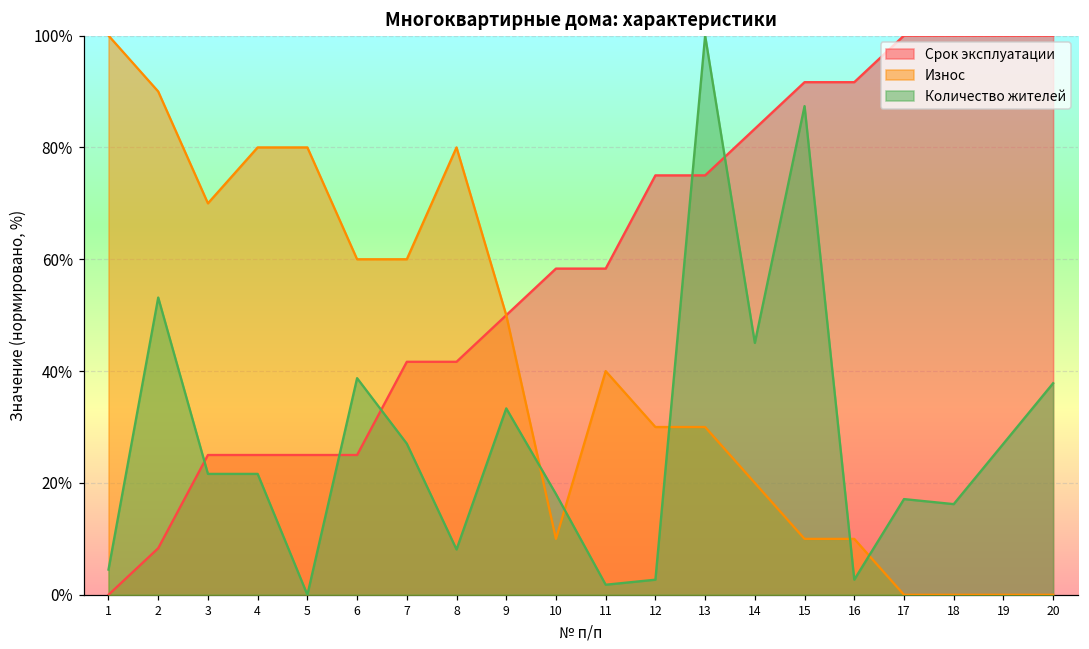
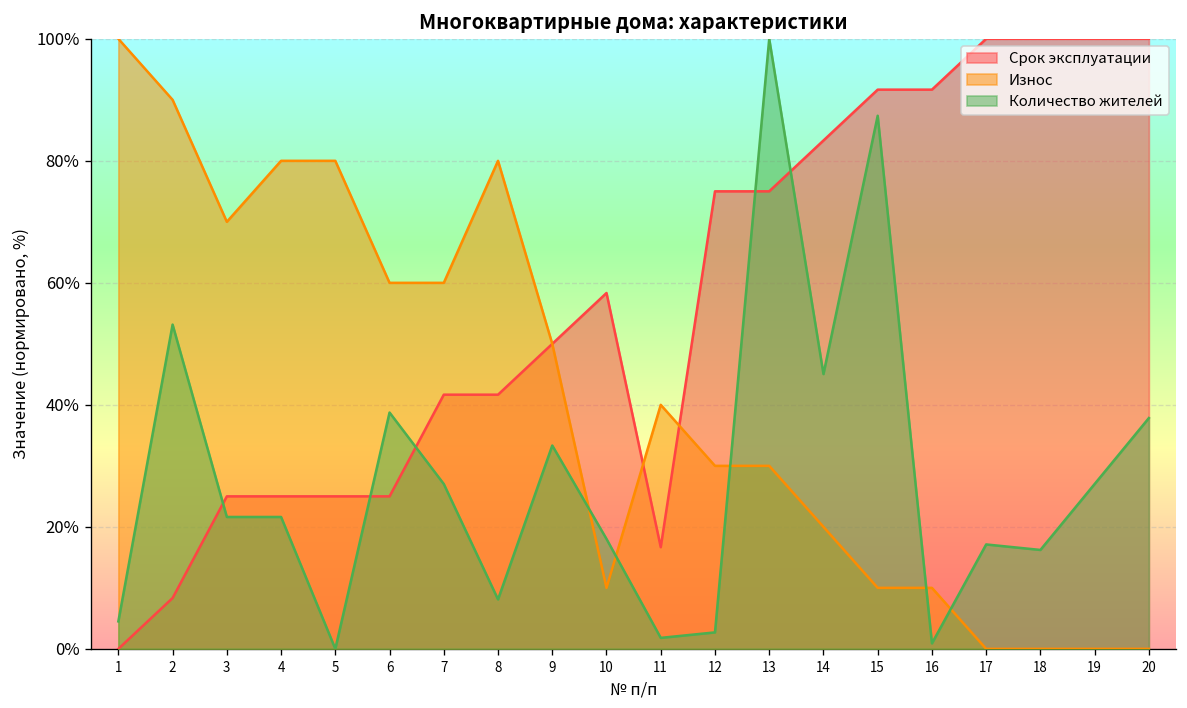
Срок эксплуатации, 11: 58% -> 17%
Количество жителей, 16: 3% -> 1%
